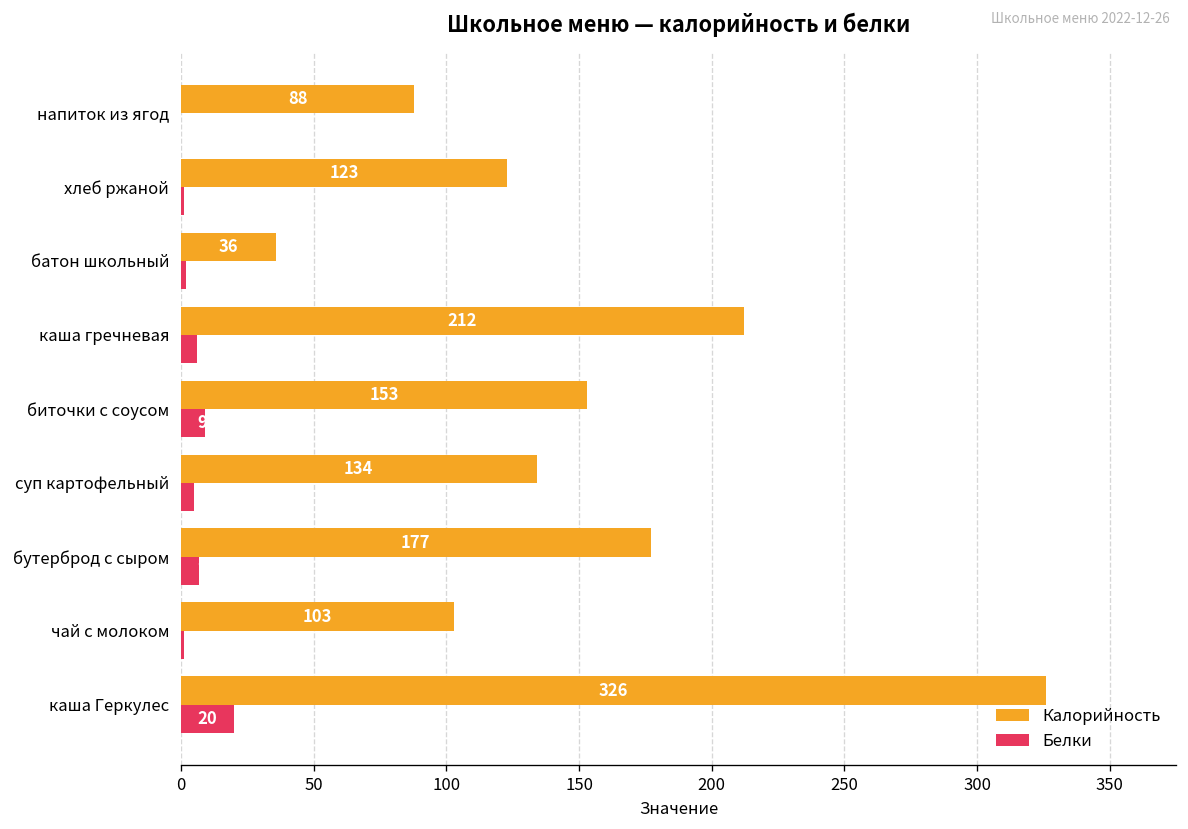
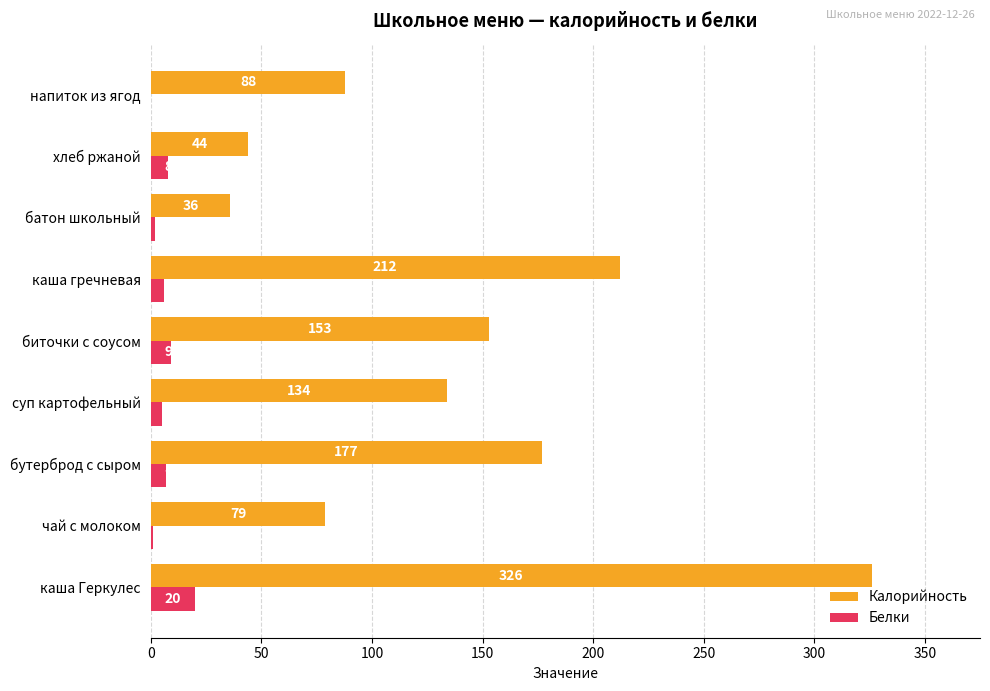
Калорийность, хлеб ржаной: 123 -> 44
Белки, хлеб ржаной: 1 -> 8
Калорийность, чай с молоком: 103 -> 79
